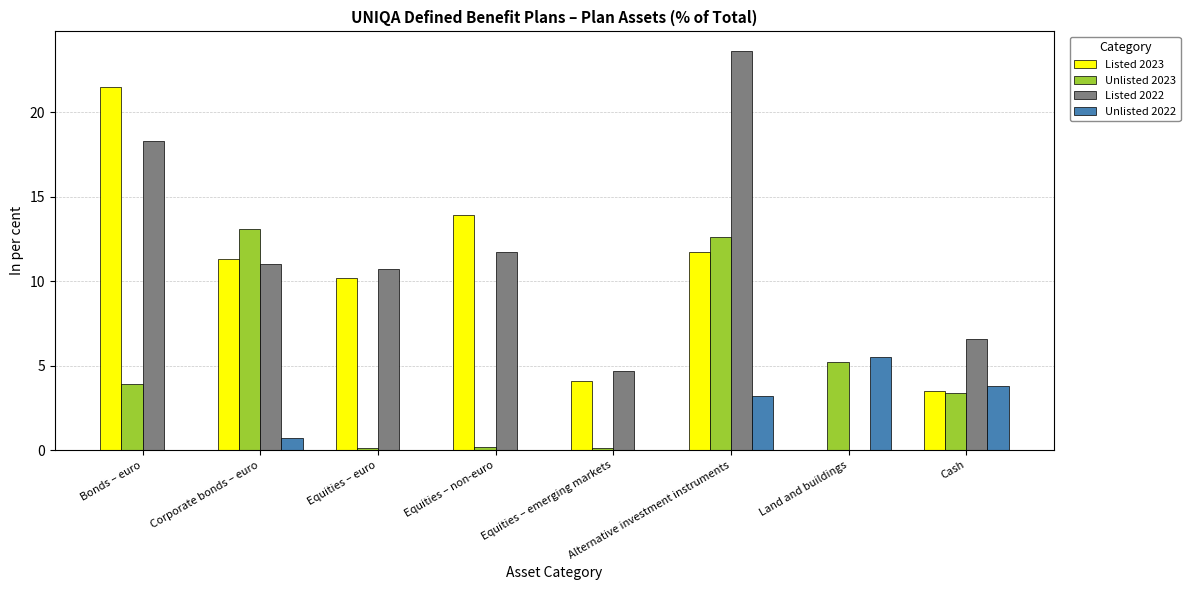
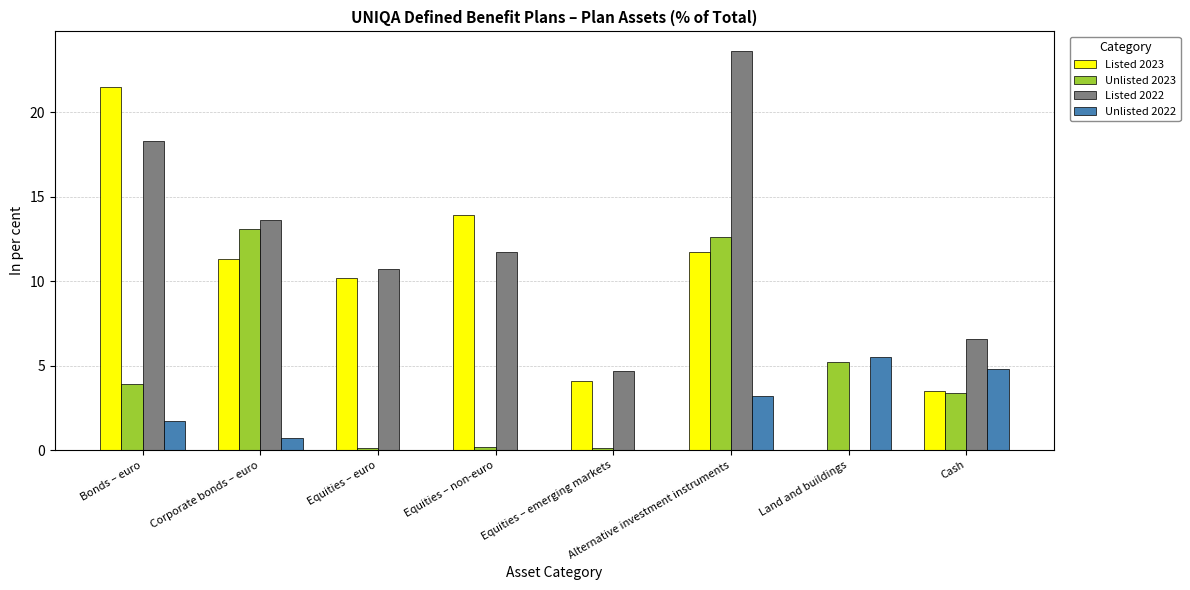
Unlisted 2022, Bonds – euro: 0.0 -> 1.7
Listed 2022, Corporate bonds – euro: 11.0 -> 13.6
Unlisted 2022, Cash: 3.8 -> 4.8
